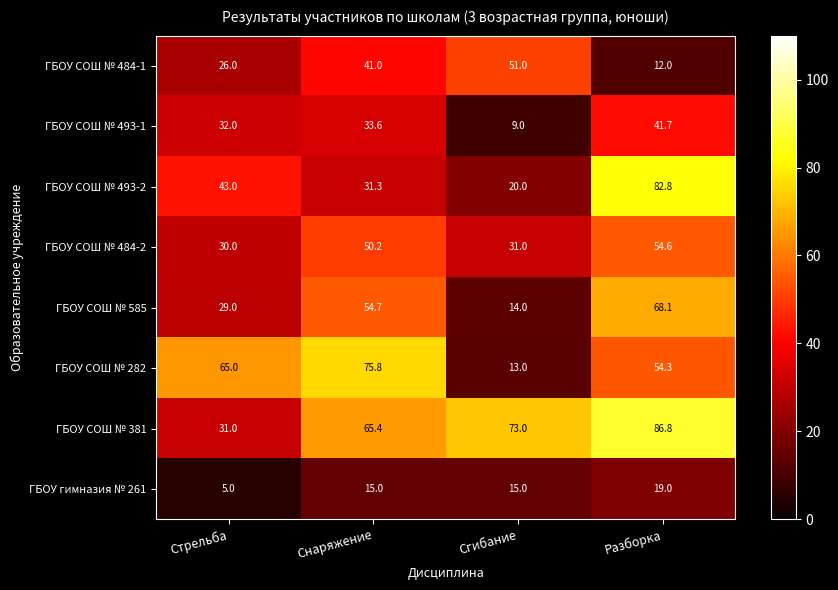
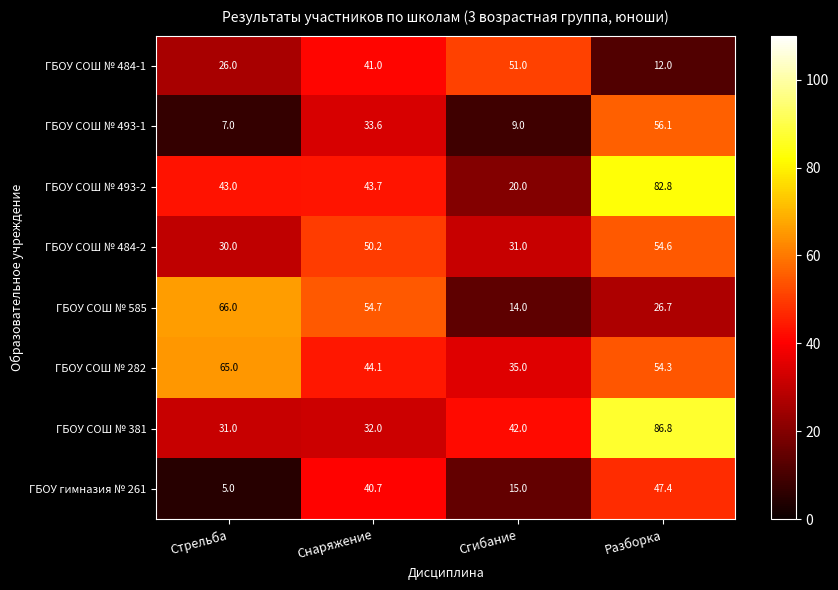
ГБОУ СОШ № 493-1, Стрельба: 32.0 -> 7.0
ГБОУ СОШ № 493-1, Разборка: 41.7 -> 56.1
ГБОУ СОШ № 493-2, Снаряжение: 31.3 -> 43.7
ГБОУ СОШ № 585, Стрельба: 29.0 -> 66.0
ГБОУ СОШ № 585, Разборка: 68.1 -> 26.7
ГБОУ СОШ № 282, Снаряжение: 75.8 -> 44.1
ГБОУ СОШ № 282, Сгибание: 13.0 -> 35.0
ГБОУ СОШ № 381, Снаряжение: 65.4 -> 32.0
ГБОУ СОШ № 381, Сгибание: 73.0 -> 42.0
ГБОУ гимназия № 261, Снаряжение: 15.0 -> 40.7
ГБОУ гимназия № 261, Разборка: 19.0 -> 47.4
